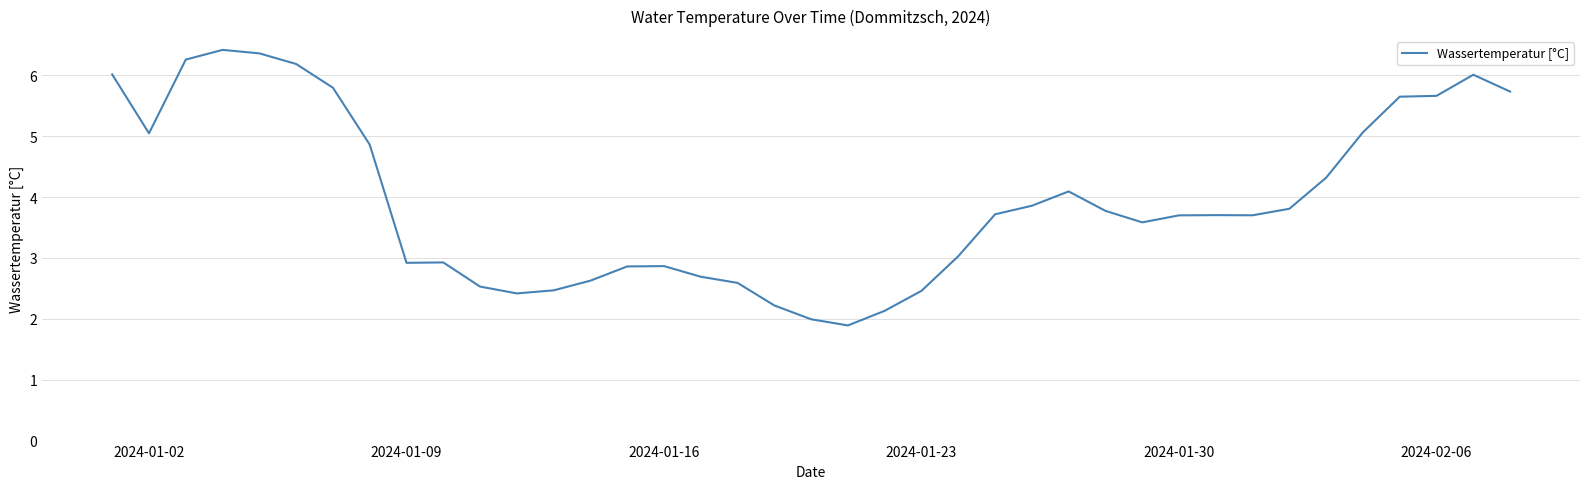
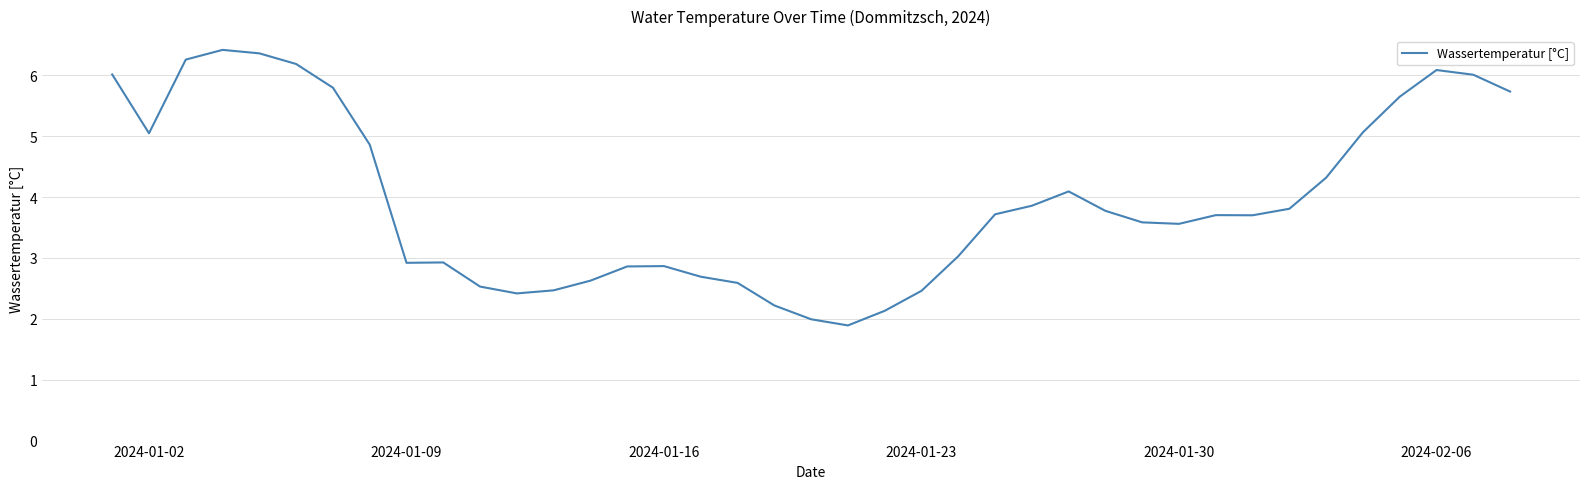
2024-01-30: 3.7 -> 3.6
2024-02-06: 5.7 -> 6.1
